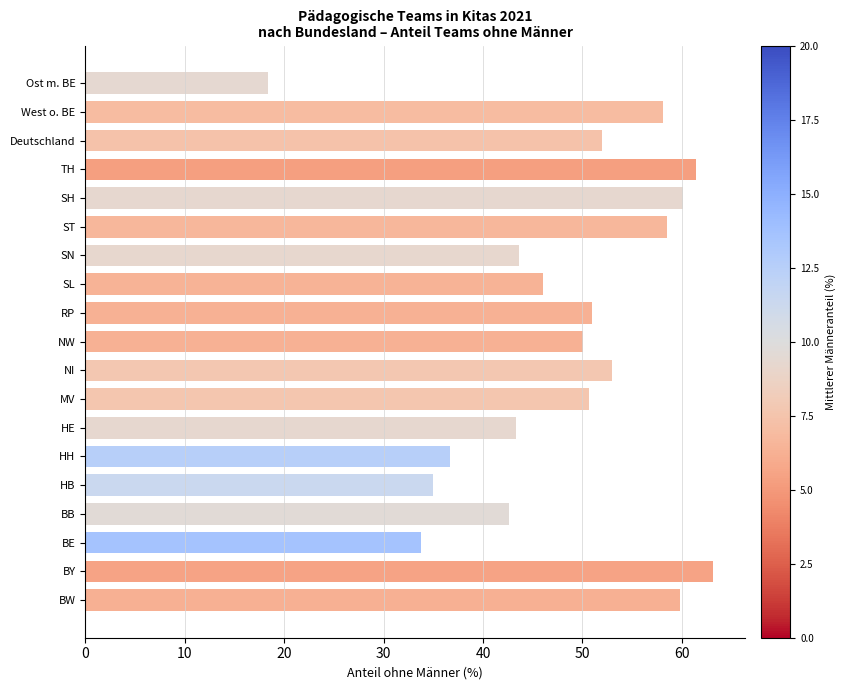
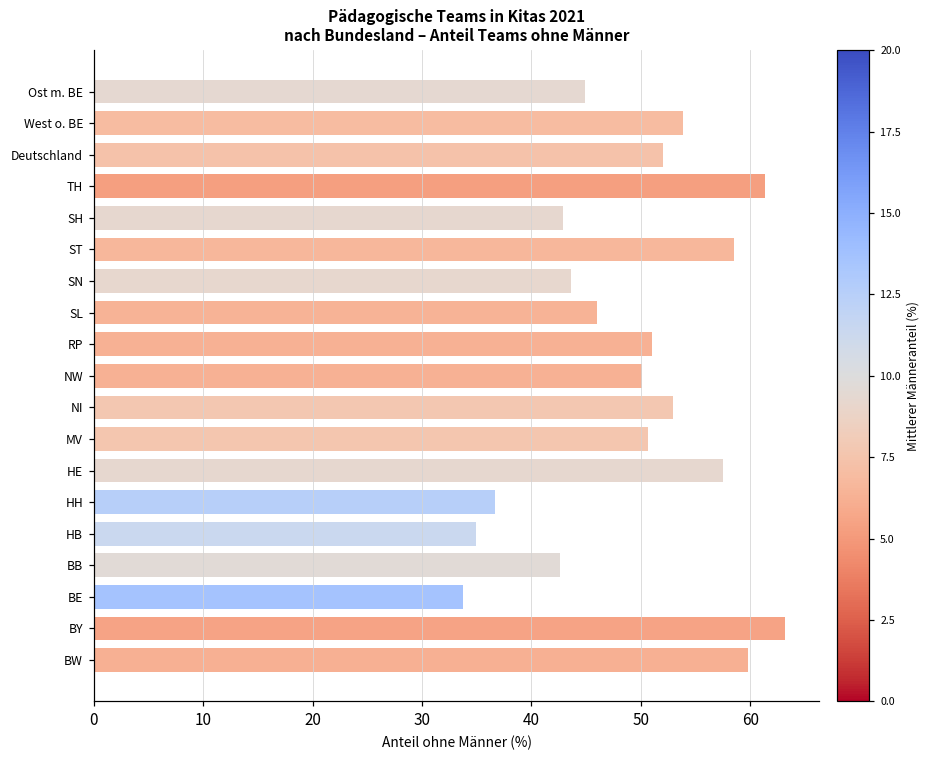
Ost m. BE: 18 -> 45
West o. BE: 58 -> 54
SH: 60 -> 43
HE: 43 -> 58
